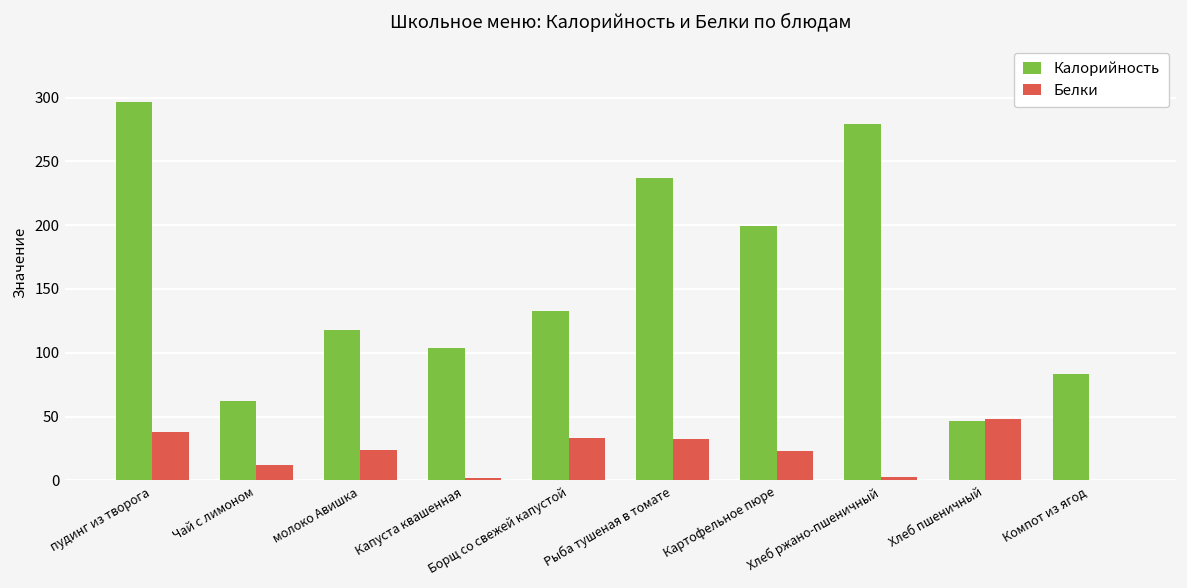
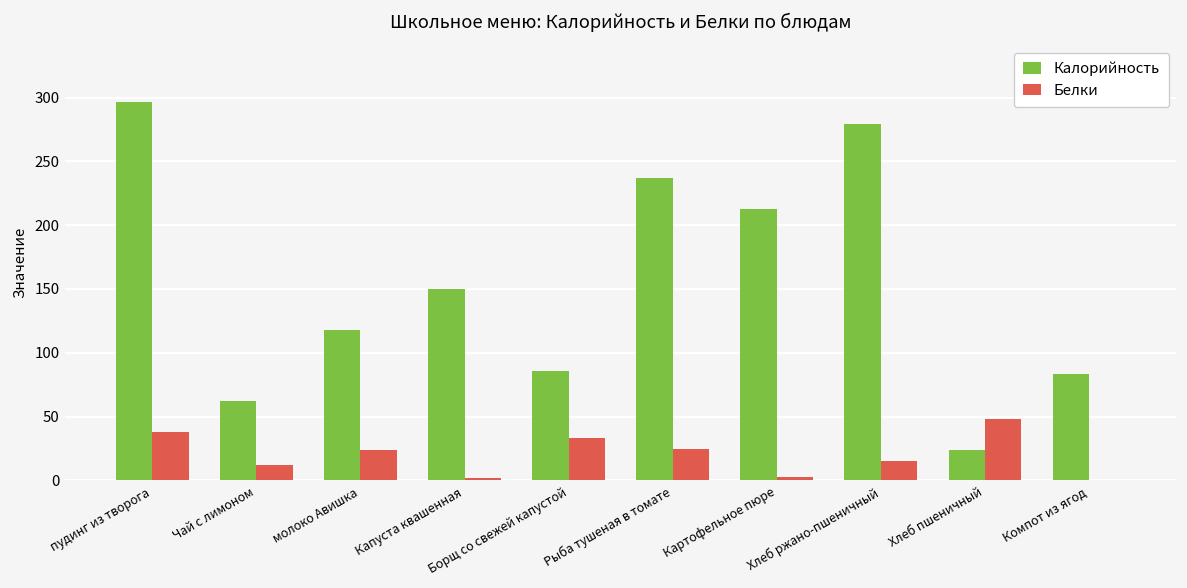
Калорийность, Капуста квашенная: 104 -> 150
Калорийность, Борщ со свежей капустой: 133 -> 86
Белки, Рыба тушеная в томате: 32 -> 24
Калорийность, Картофельное пюре: 199 -> 213
Белки, Картофельное пюре: 23 -> 3
Белки, Хлеб ржано-пшеничный: 3 -> 15
Калорийность, Хлеб пшеничный: 47 -> 24
